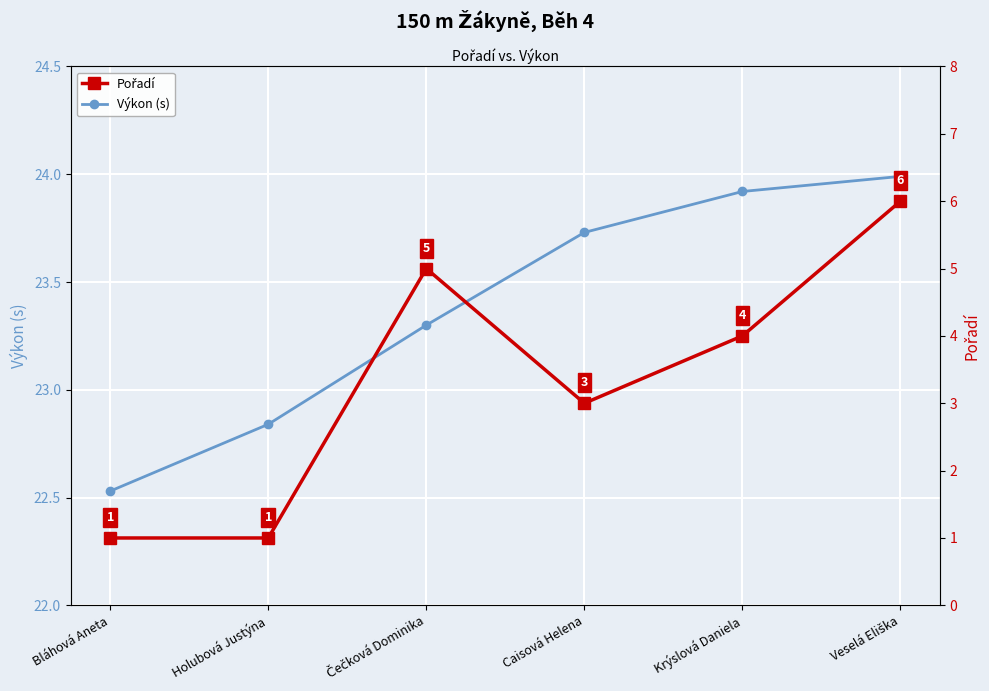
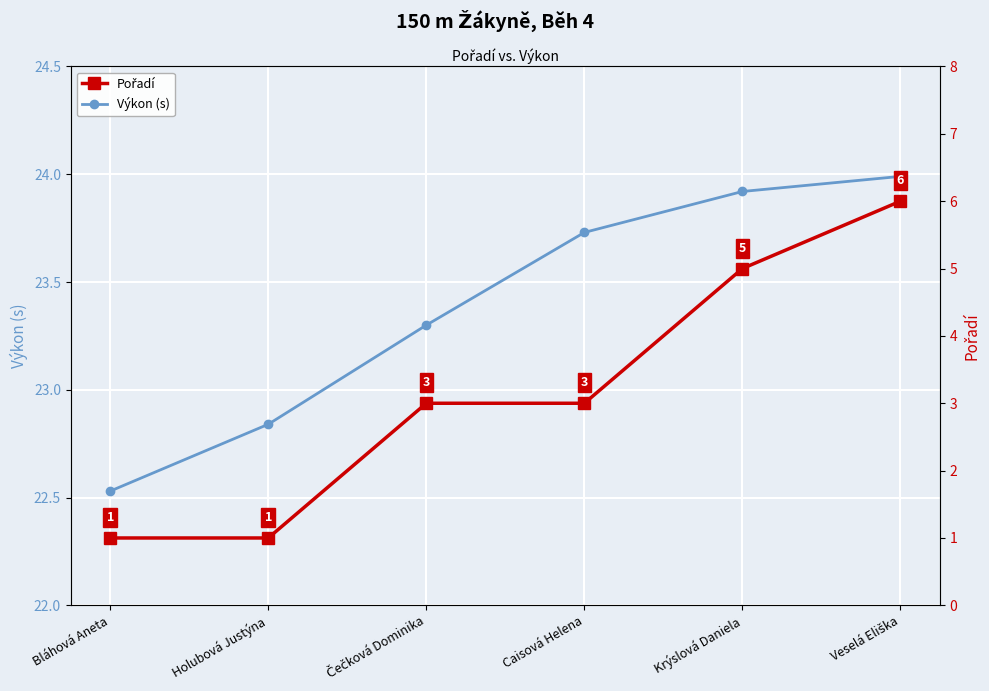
Pořadí, Čečková Dominika: 5 -> 3
Pořadí, Krýslová Daniela: 4 -> 5
